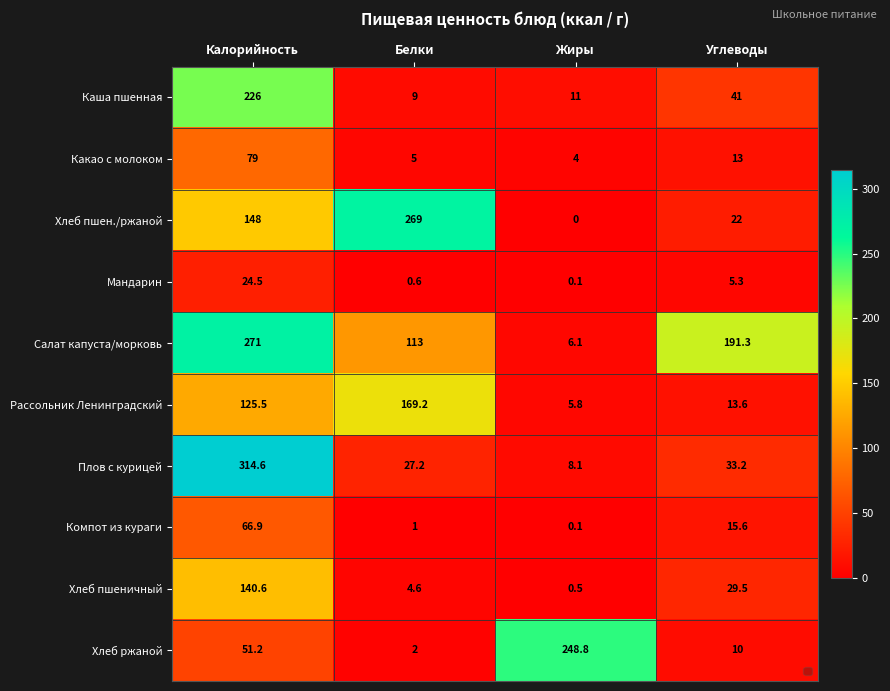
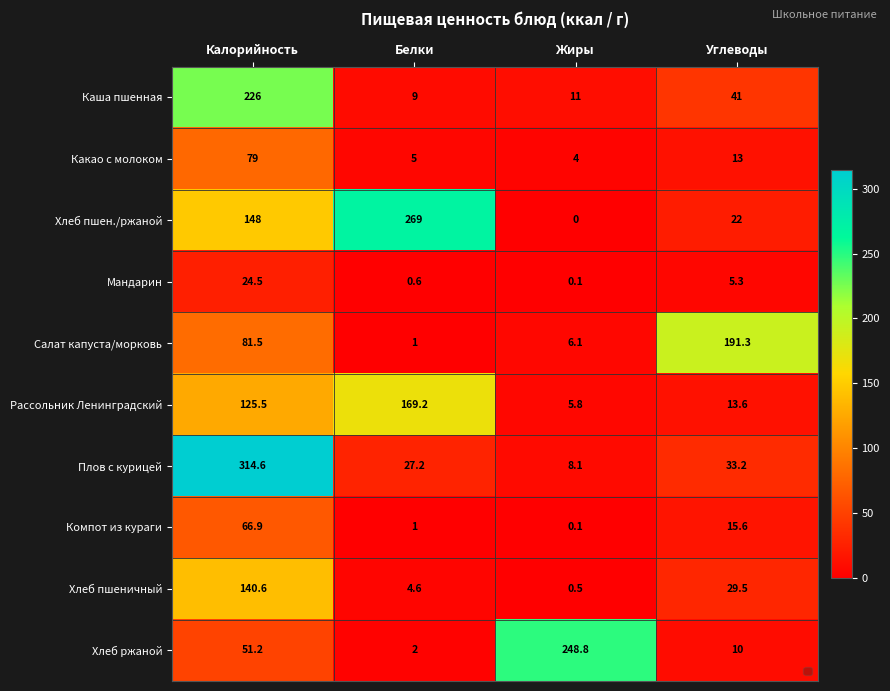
Салат капуста/морковь, Калорийность: 271 -> 81.5
Салат капуста/морковь, Белки: 113 -> 1
